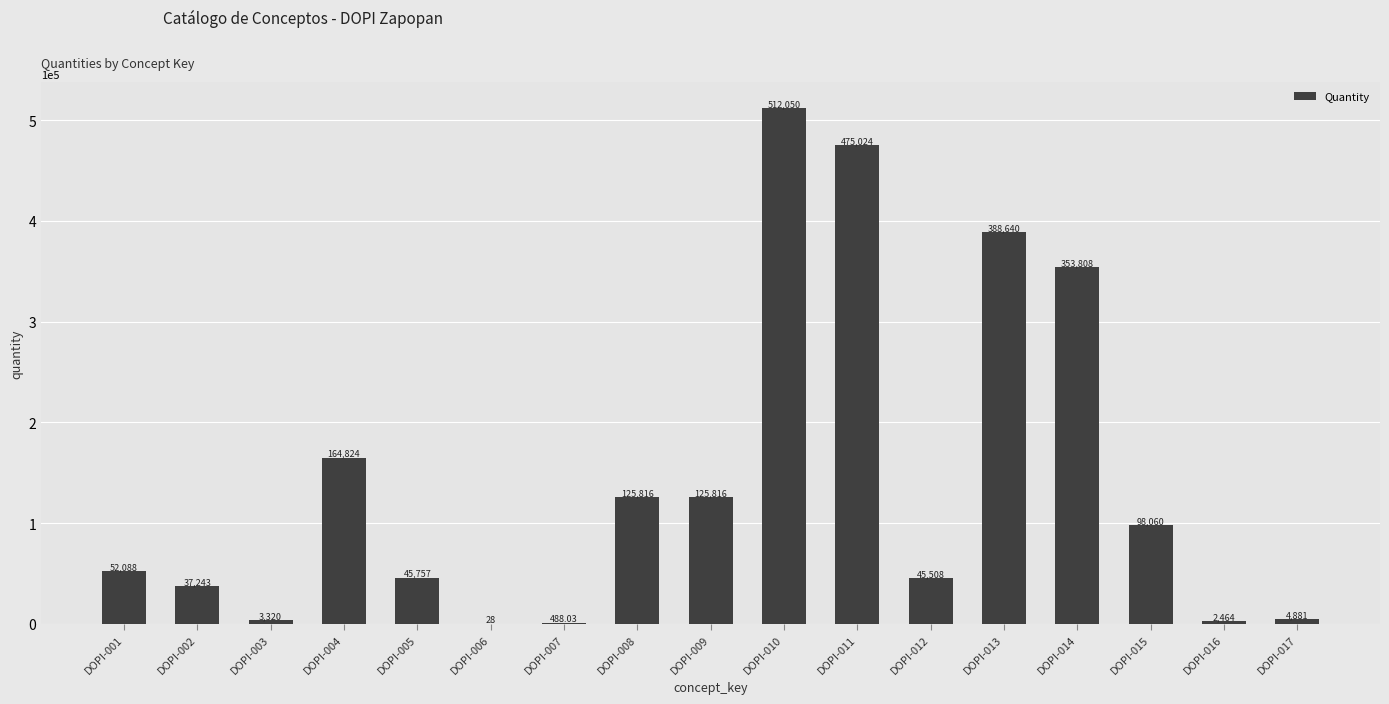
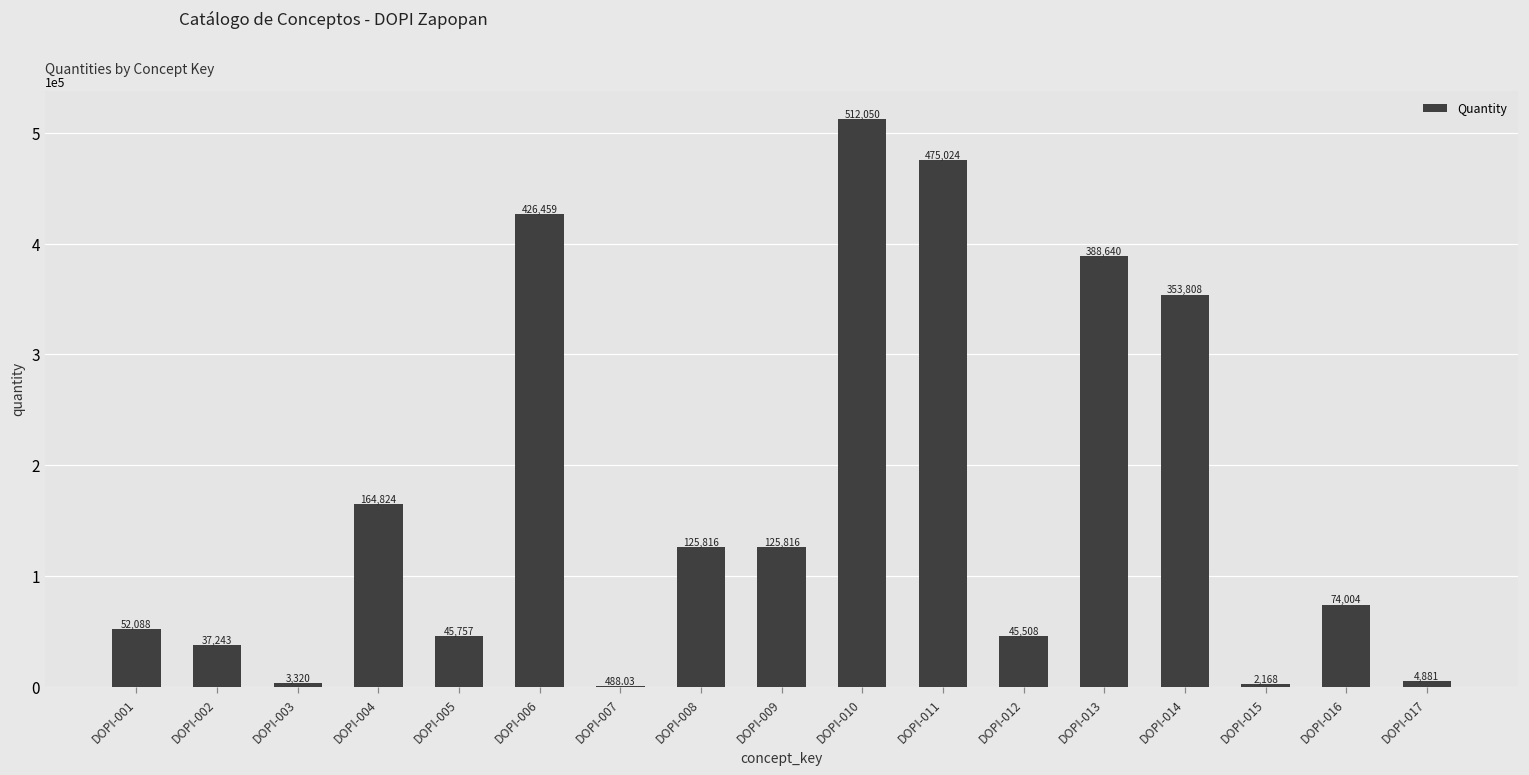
DOPI-006: 28 -> 426,459
DOPI-015: 98,060 -> 2,168
DOPI-016: 2,464 -> 74,004
